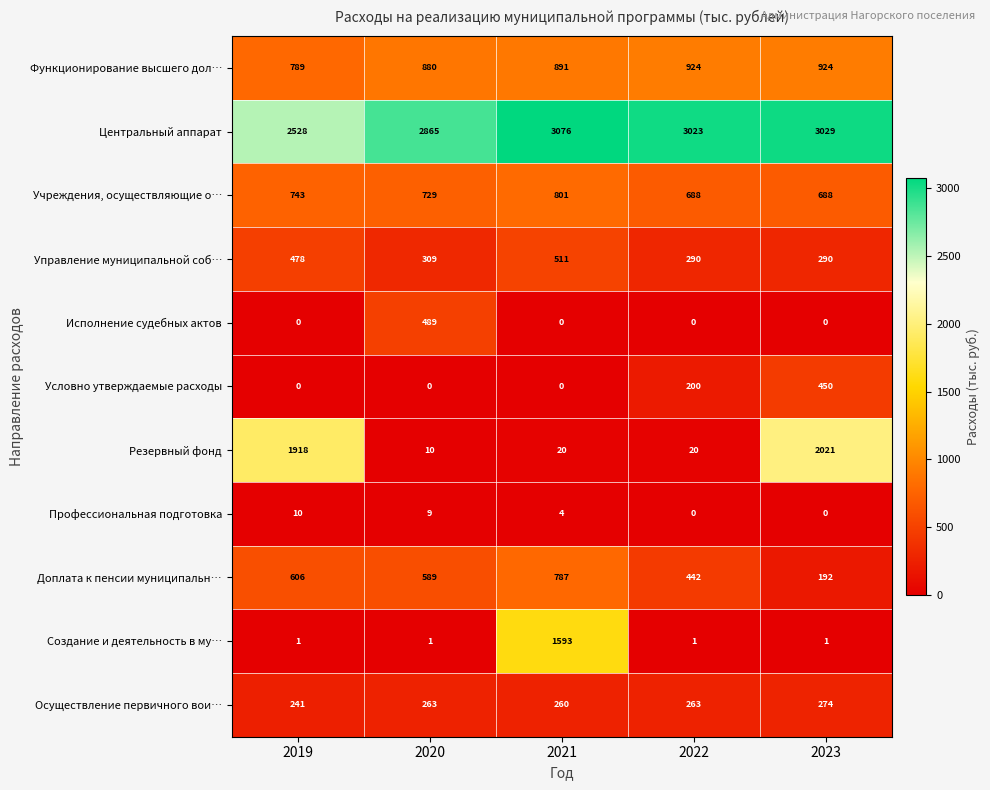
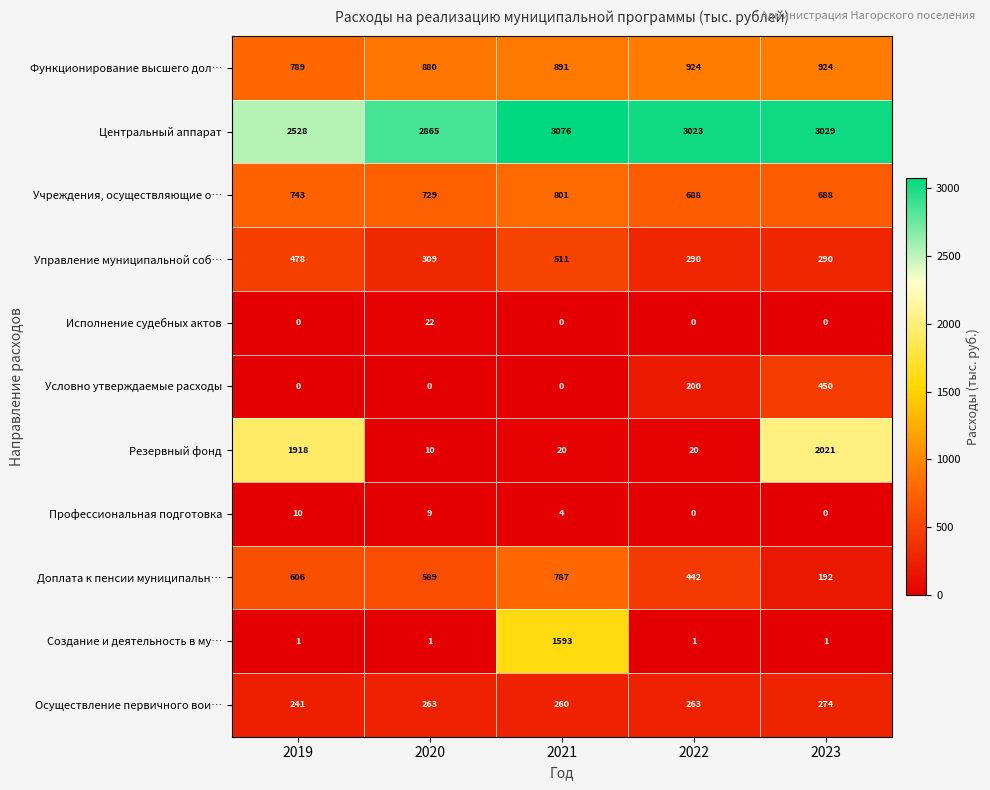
Исполнение судебных актов, 2020: 489 -> 22
